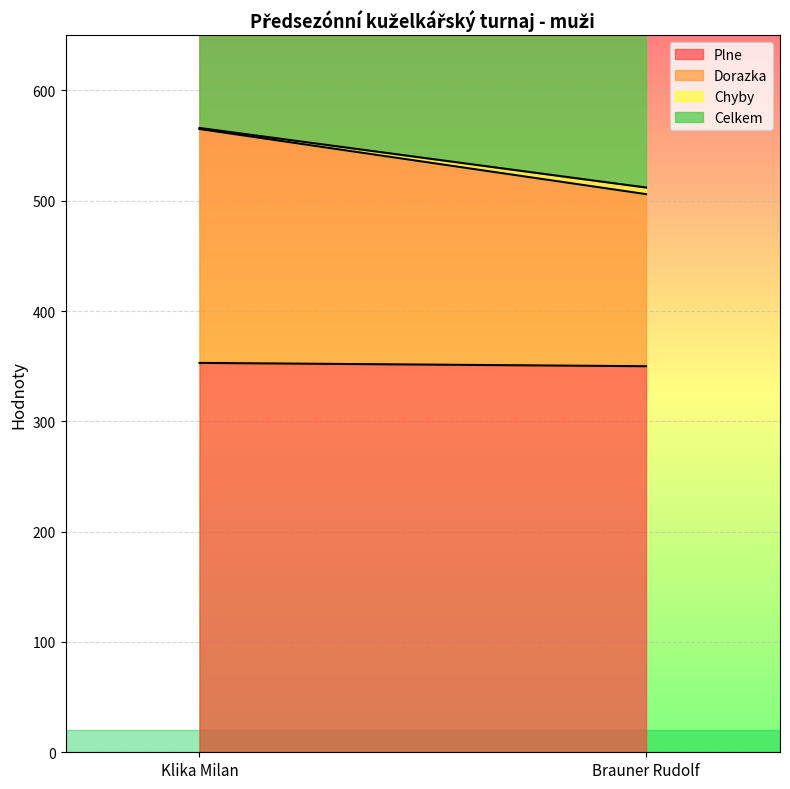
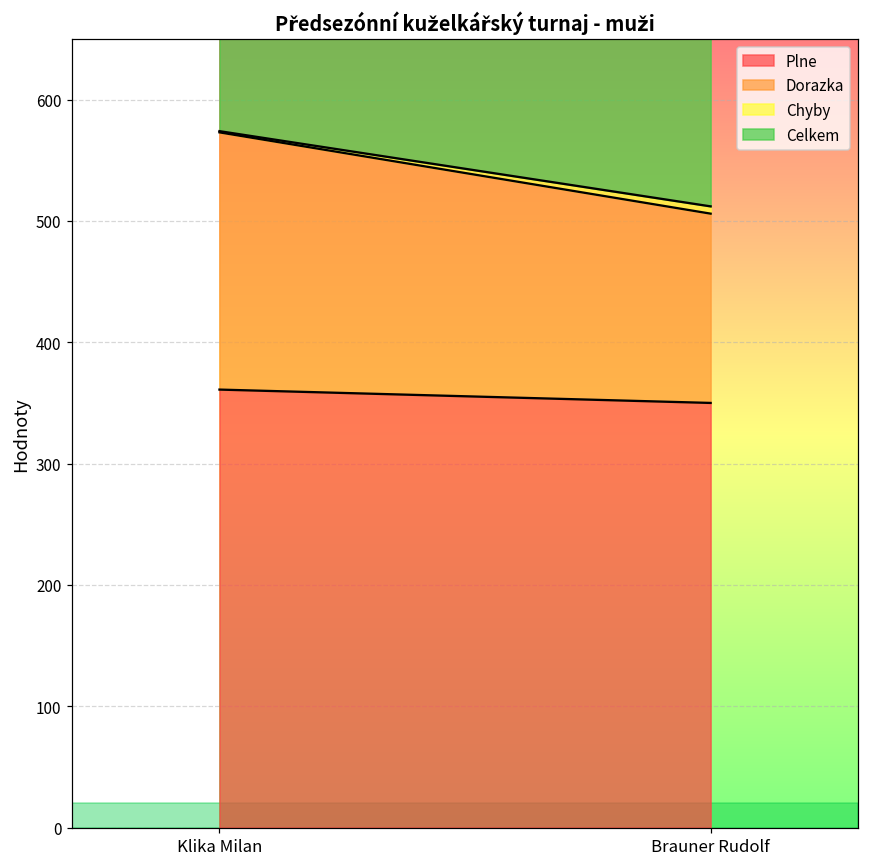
Plne, Klika Milan: 353 -> 361
